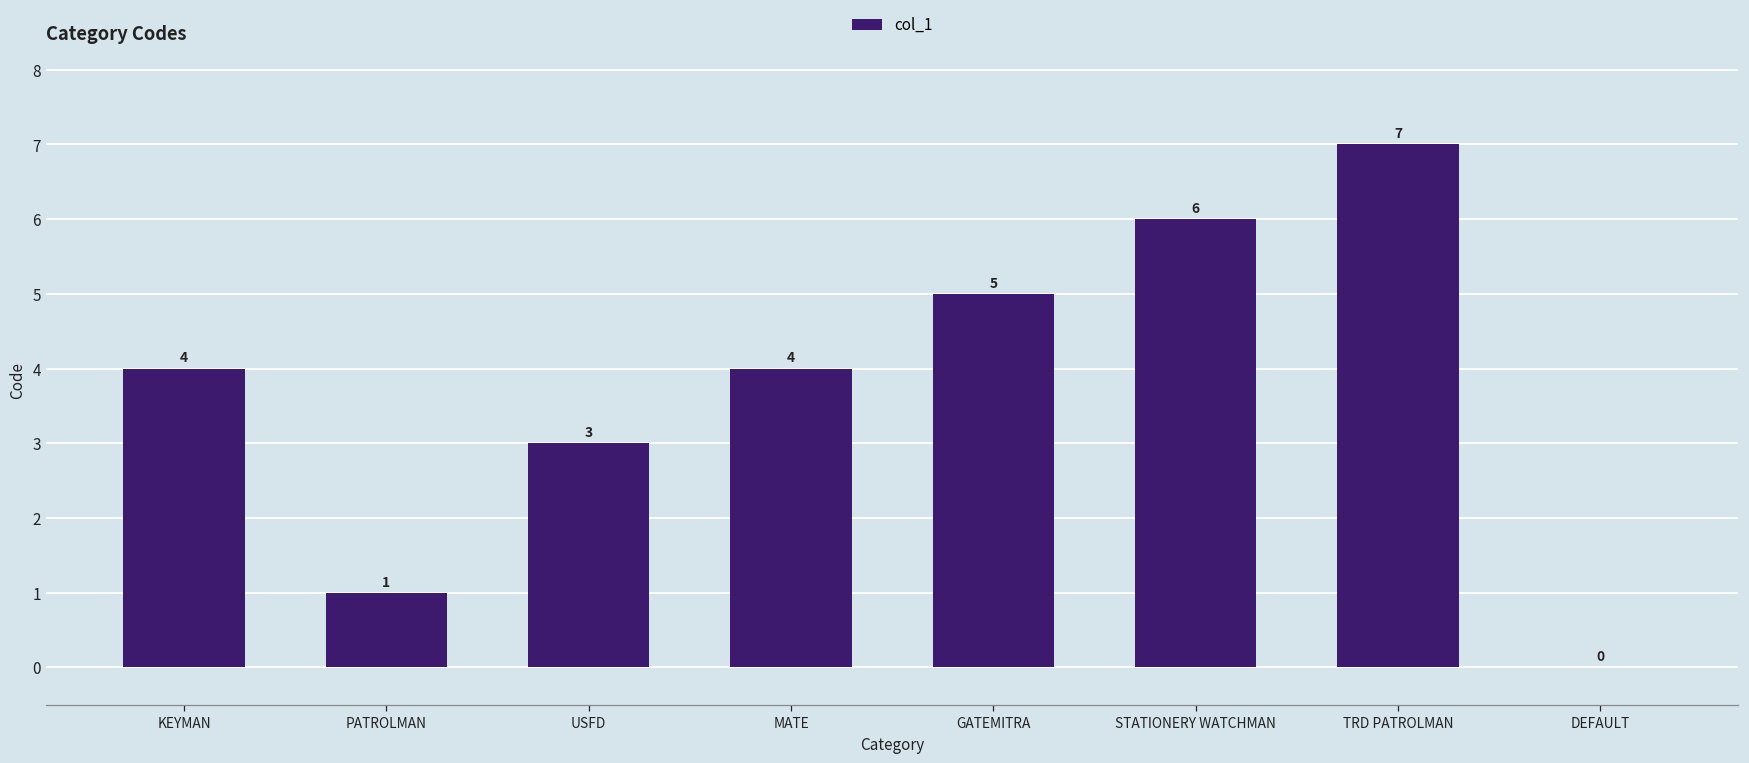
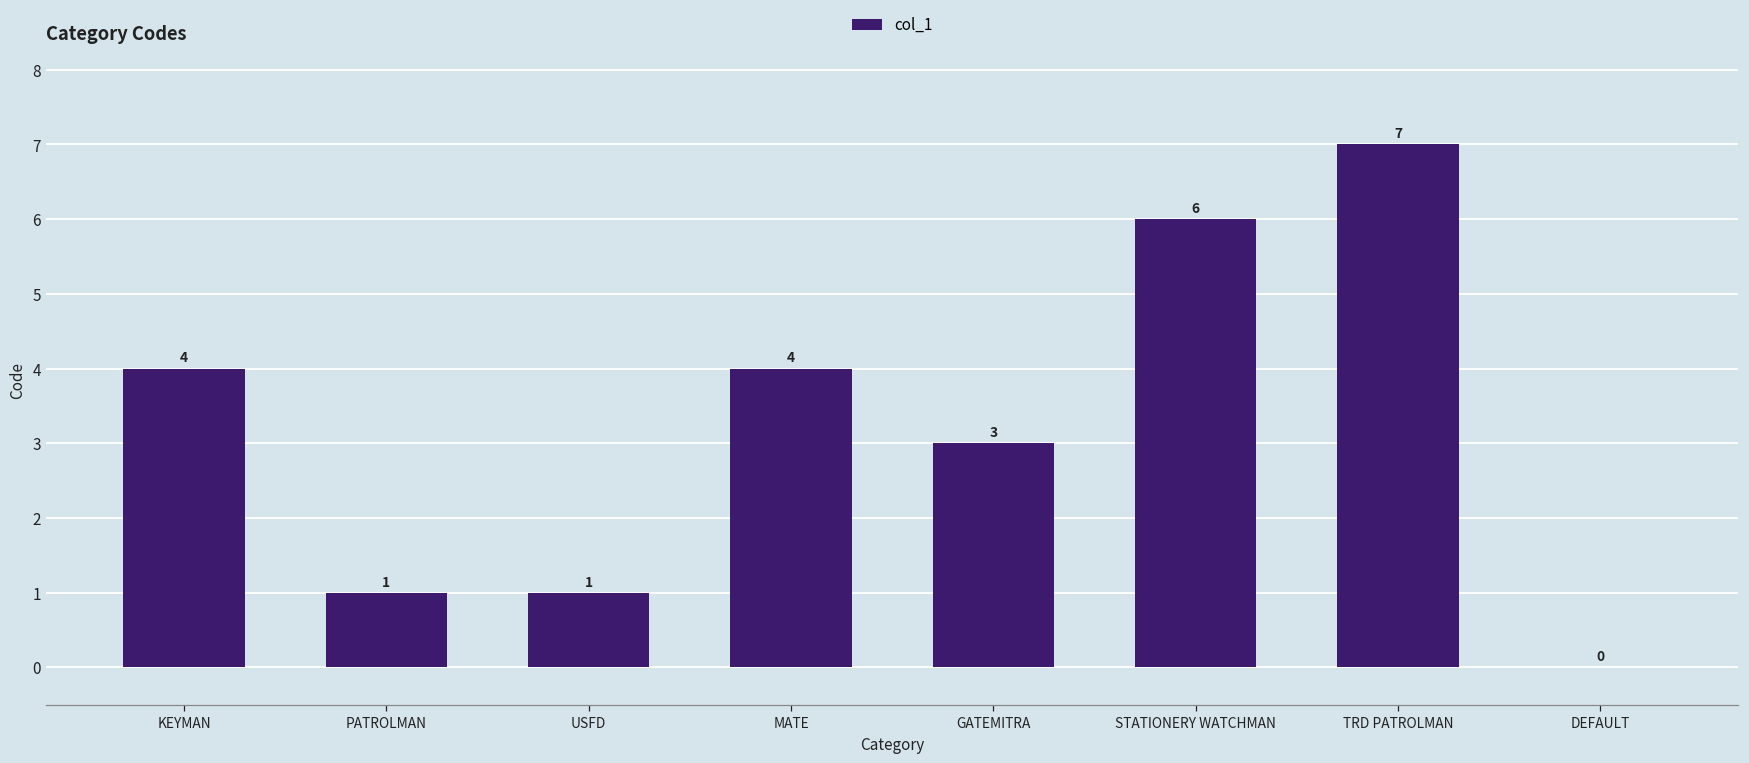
USFD: 3 -> 1
GATEMITRA: 5 -> 3
